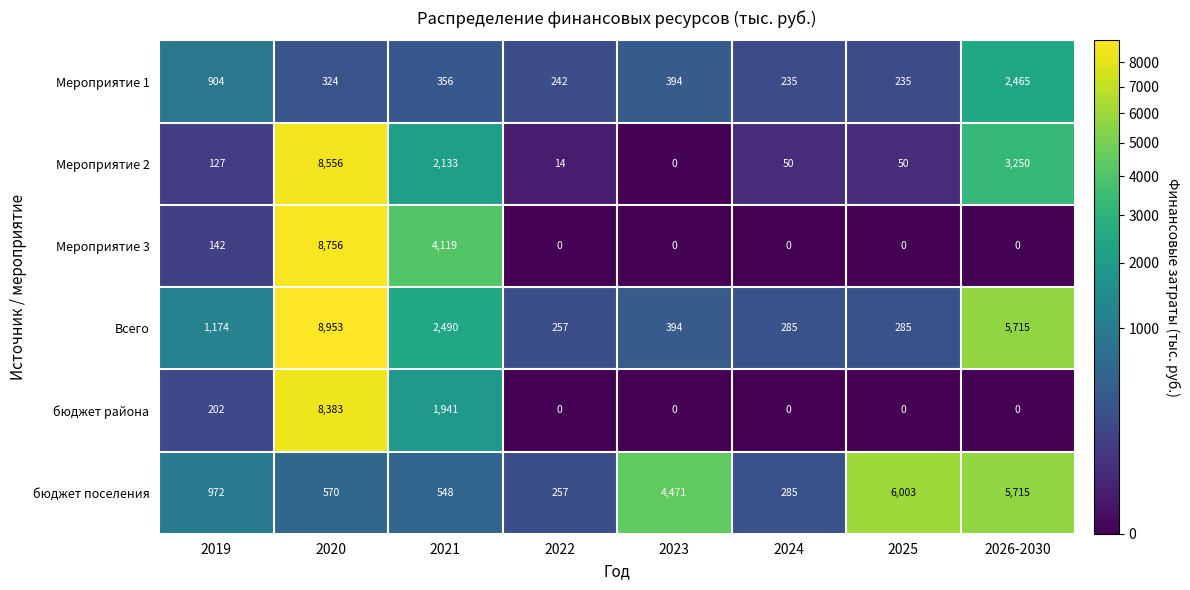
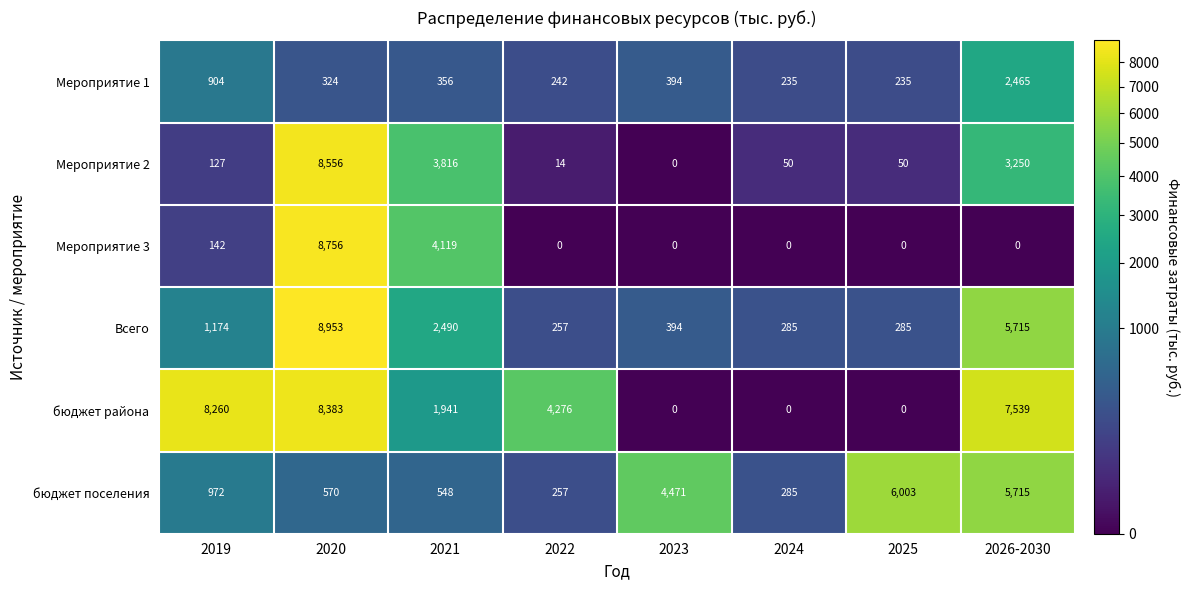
Мероприятие 2, 2021: 2,133 -> 3,816
бюджет района, 2019: 202 -> 8,260
бюджет района, 2022: 0 -> 4,276
бюджет района, 2026-2030: 0 -> 7,539
